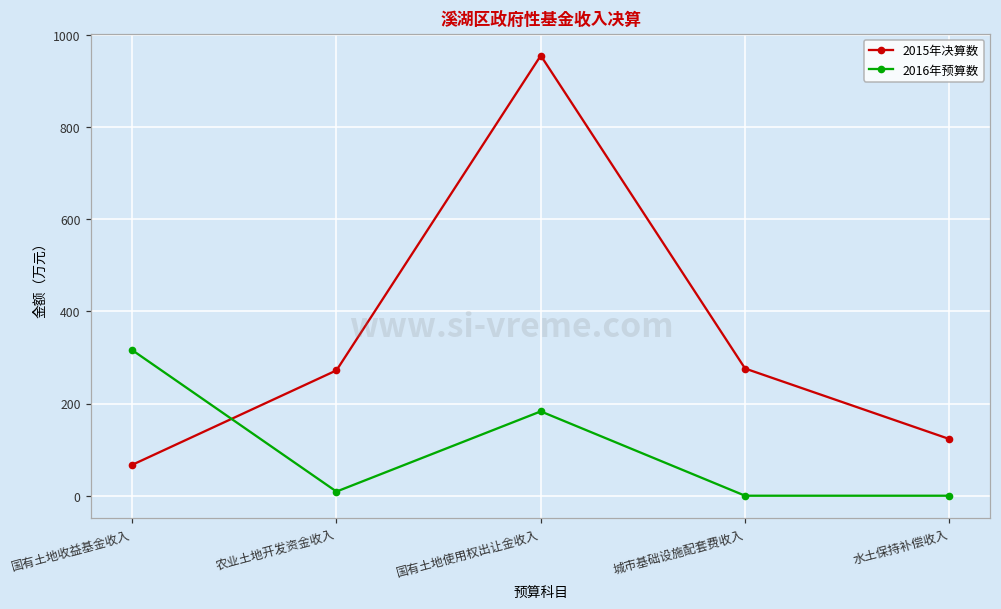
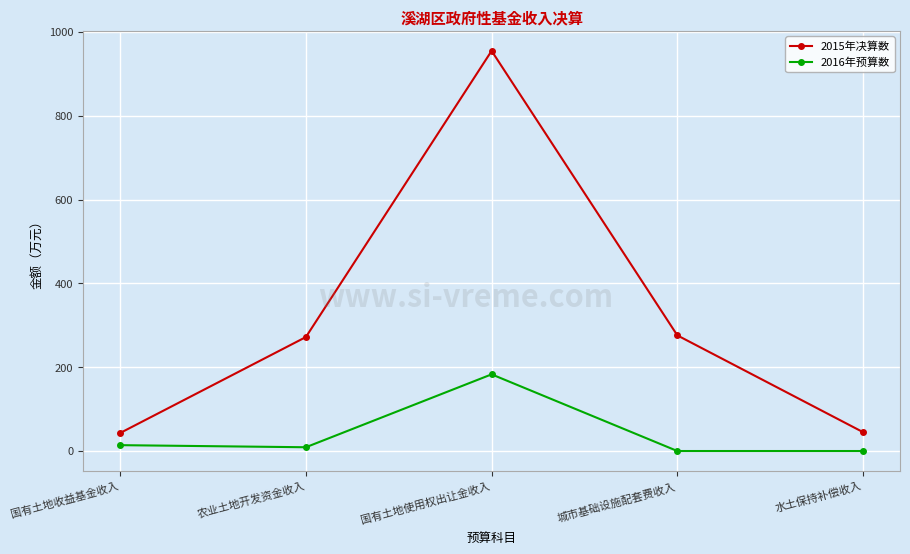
2015年决算数, 国有土地收益基金收入: 70 -> 40
2016年预算数, 国有土地收益基金收入: 320 -> 10
2015年决算数, 水土保持补偿收入: 120 -> 50
